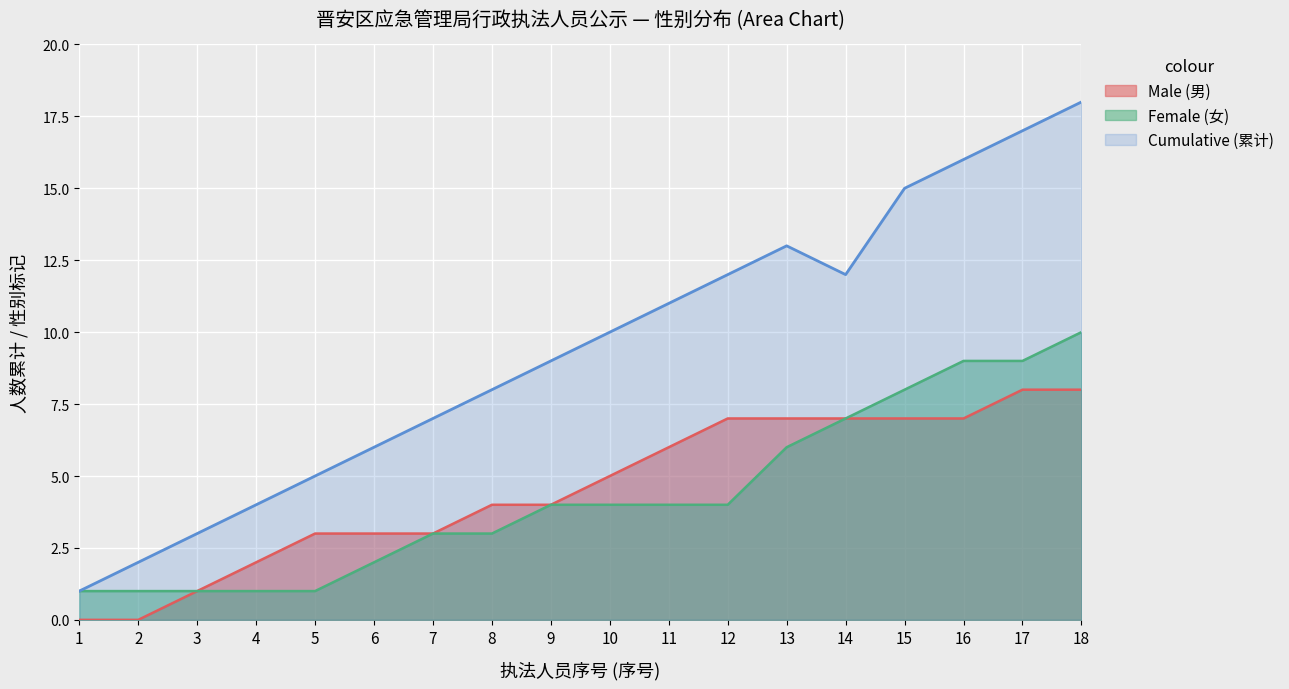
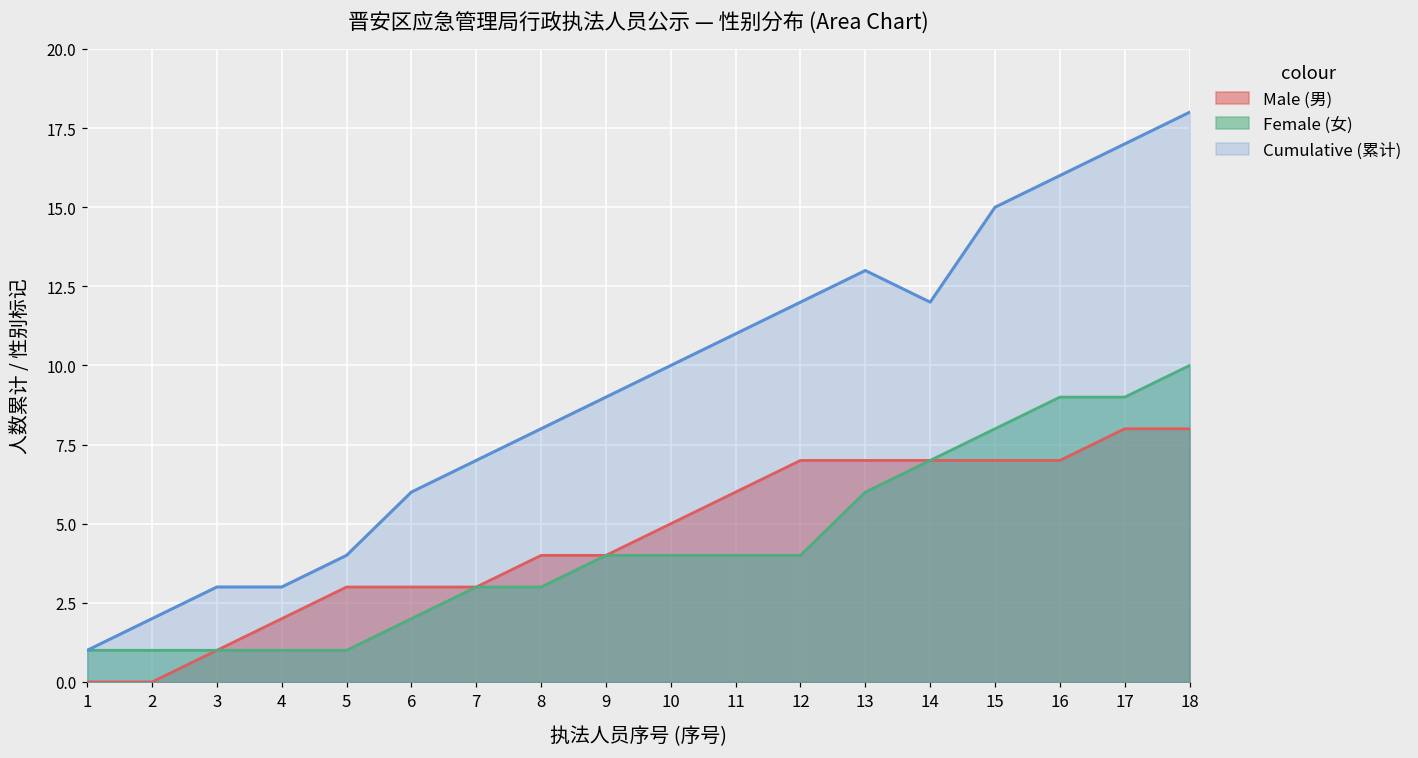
Cumulative (累计), 4: 4 -> 3
Cumulative (累计), 5: 5 -> 4
